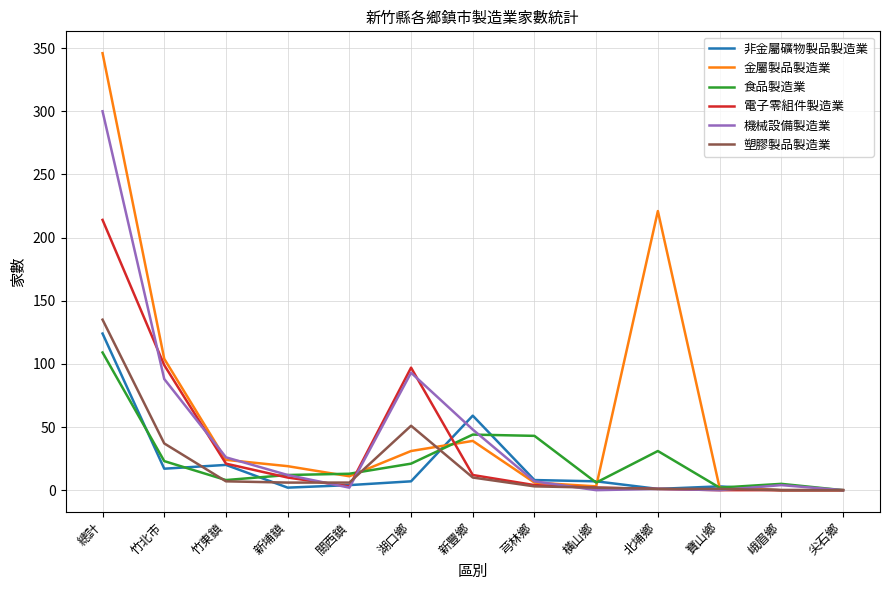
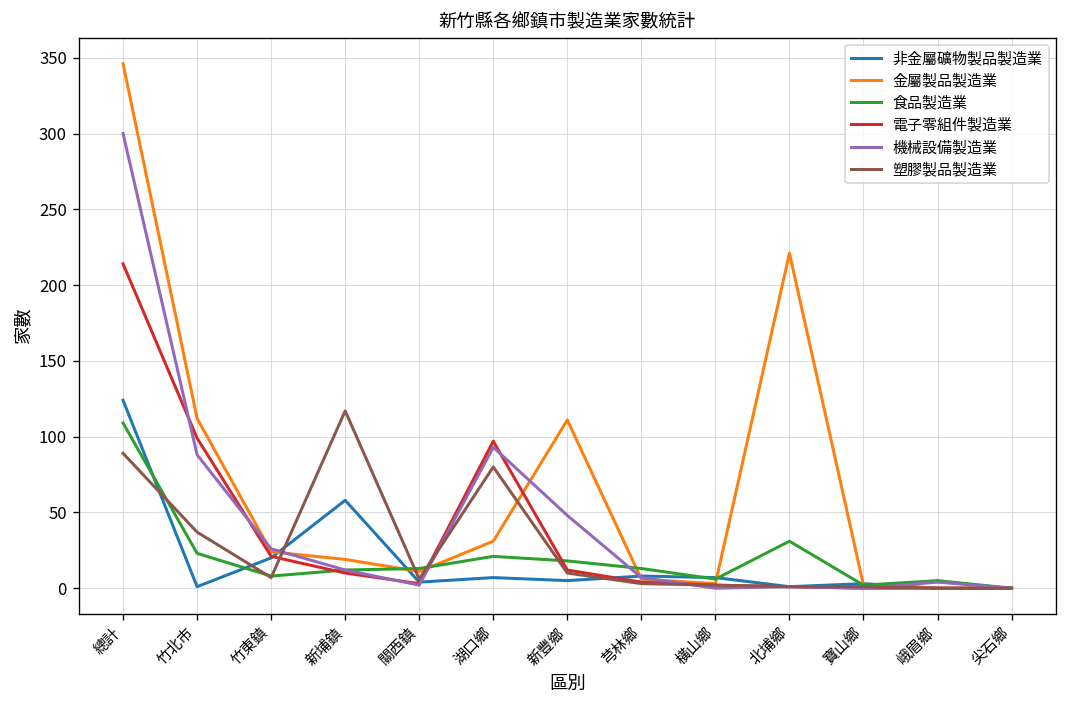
塑膠製品製造業, 總計: 135 -> 89
非金屬礦物製品製造業, 竹北市: 17 -> 1
金屬製品製造業, 竹北市: 104 -> 112
非金屬礦物製品製造業, 新埔鎮: 2 -> 58
塑膠製品製造業, 新埔鎮: 6 -> 117
塑膠製品製造業, 湖口鄉: 51 -> 80
非金屬礦物製品製造業, 新豐鄉: 59 -> 5
金屬製品製造業, 新豐鄉: 39 -> 111
食品製造業, 新豐鄉: 44 -> 18
食品製造業, 芎林鄉: 43 -> 13
